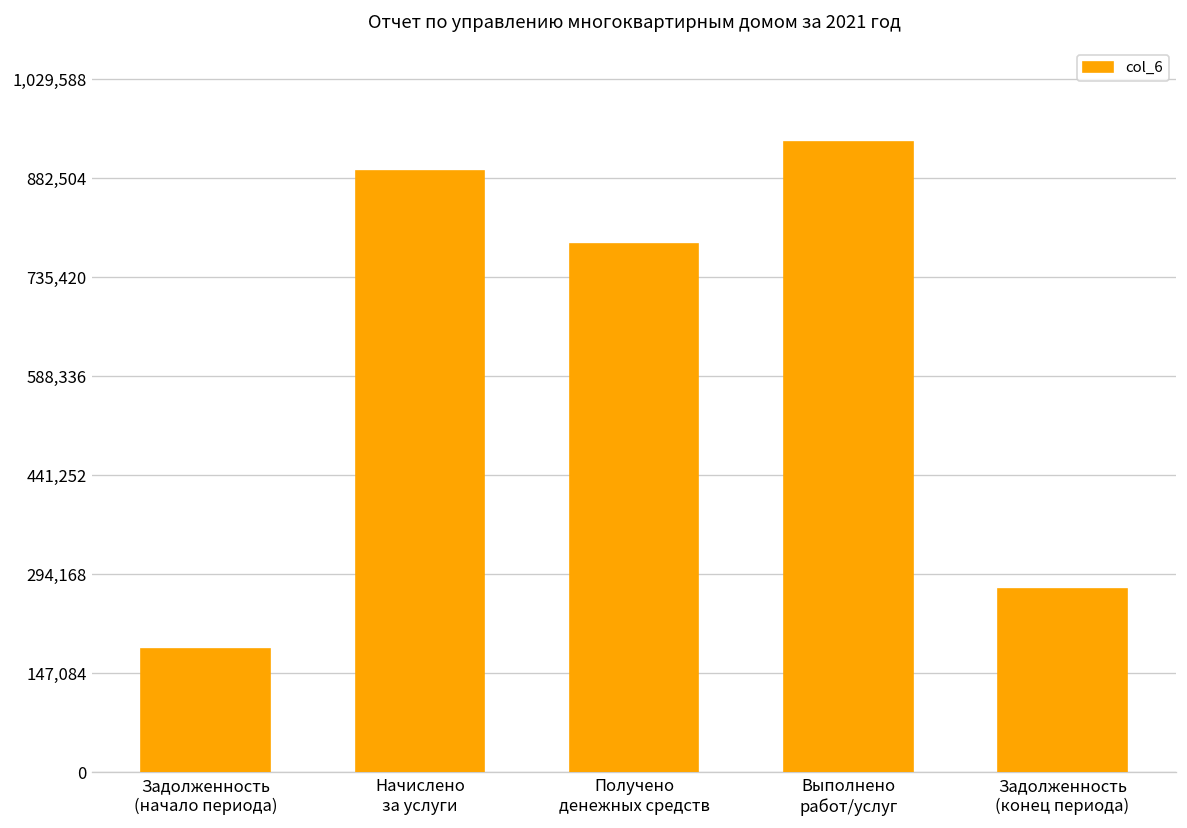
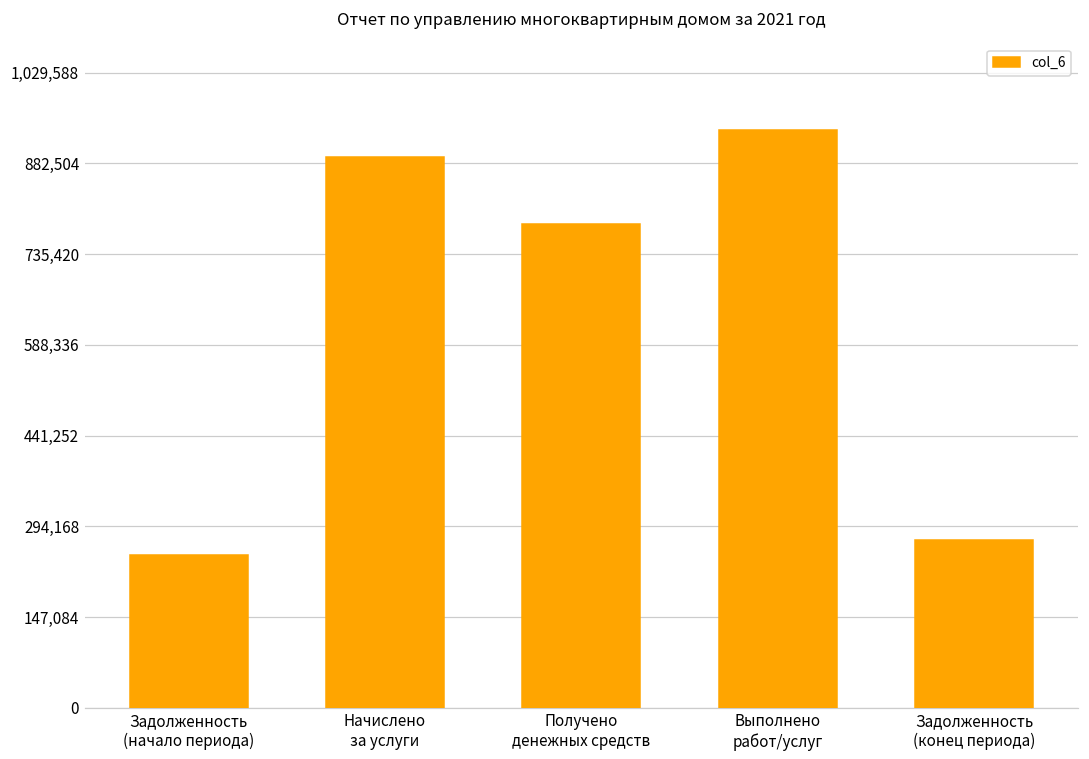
Задолженность (начало периода): 180,000 -> 250,000
